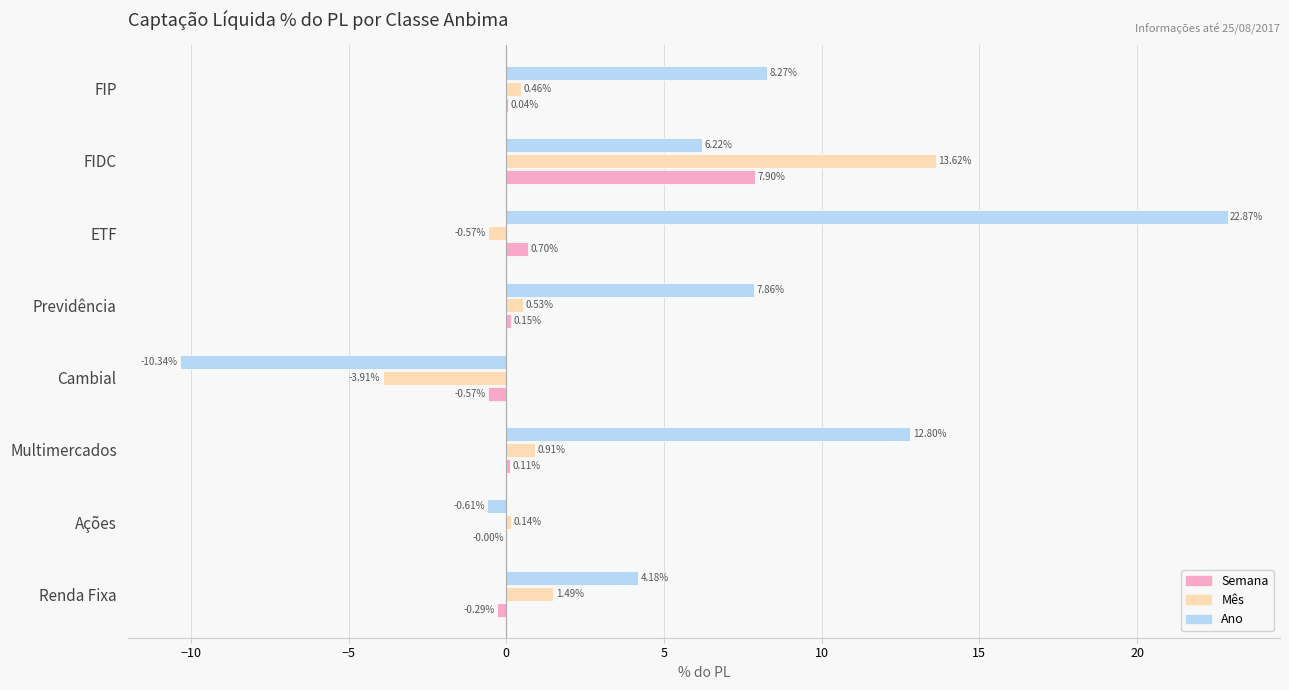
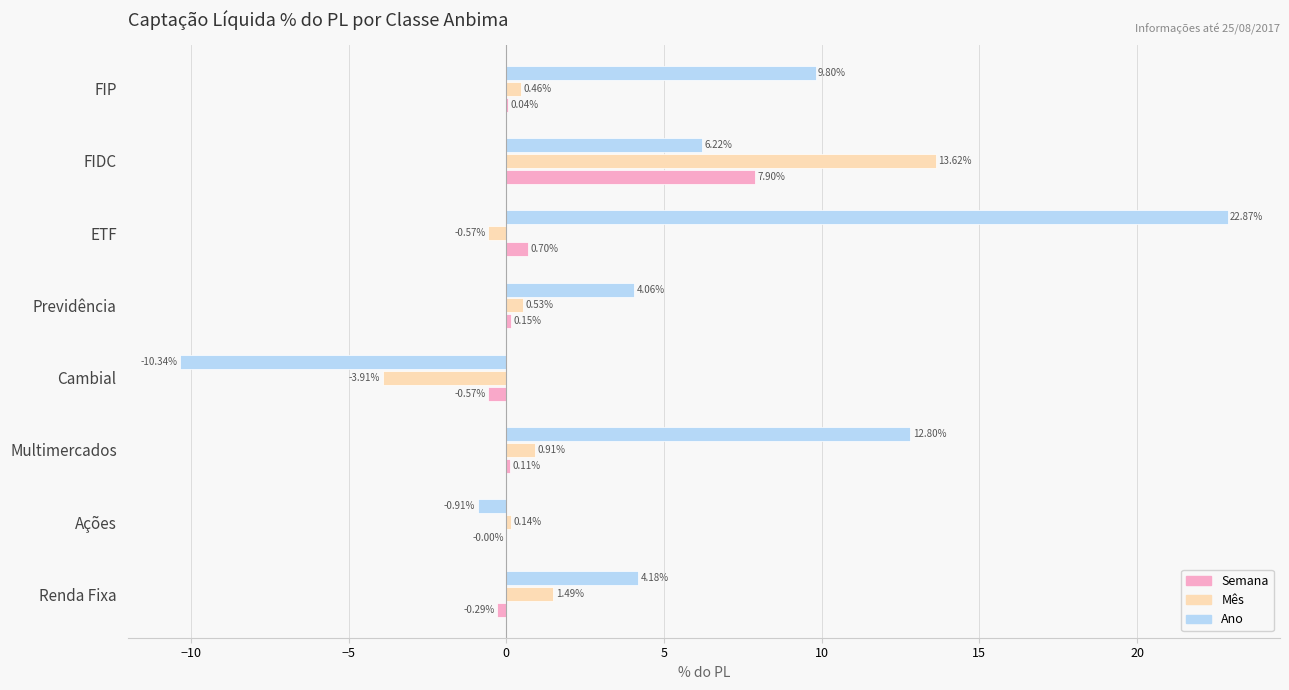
Ano, FIP: 8.27% -> 9.80%
Ano, Previdência: 7.86% -> 4.06%
Ano, Ações: -0.61% -> -0.91%
